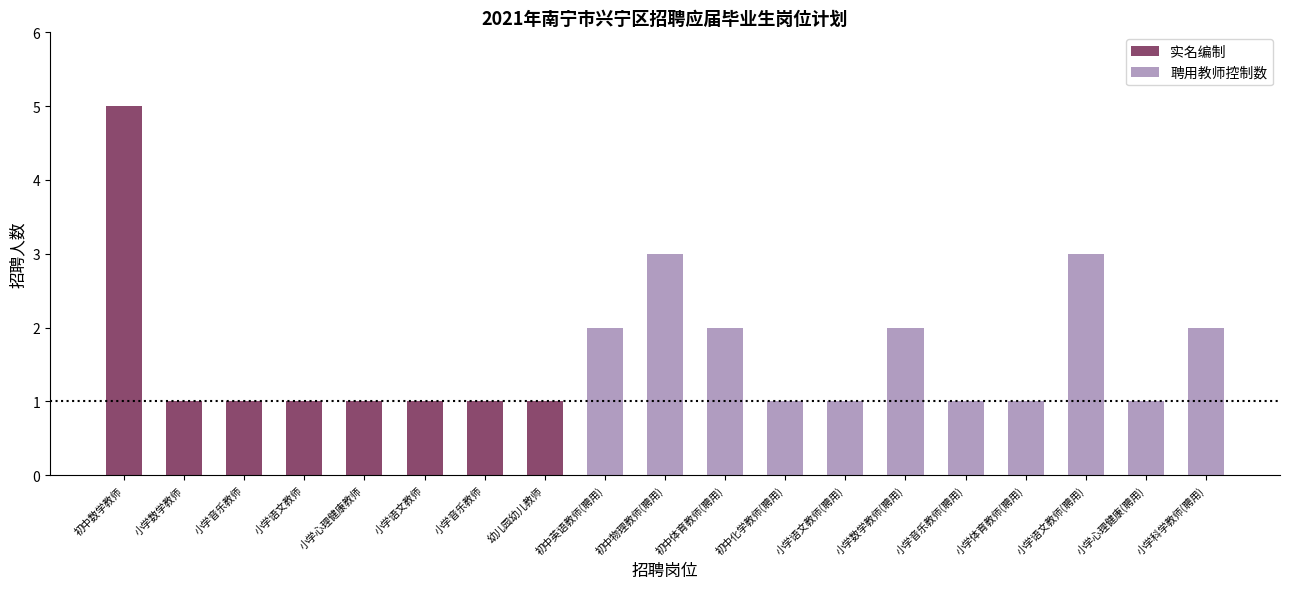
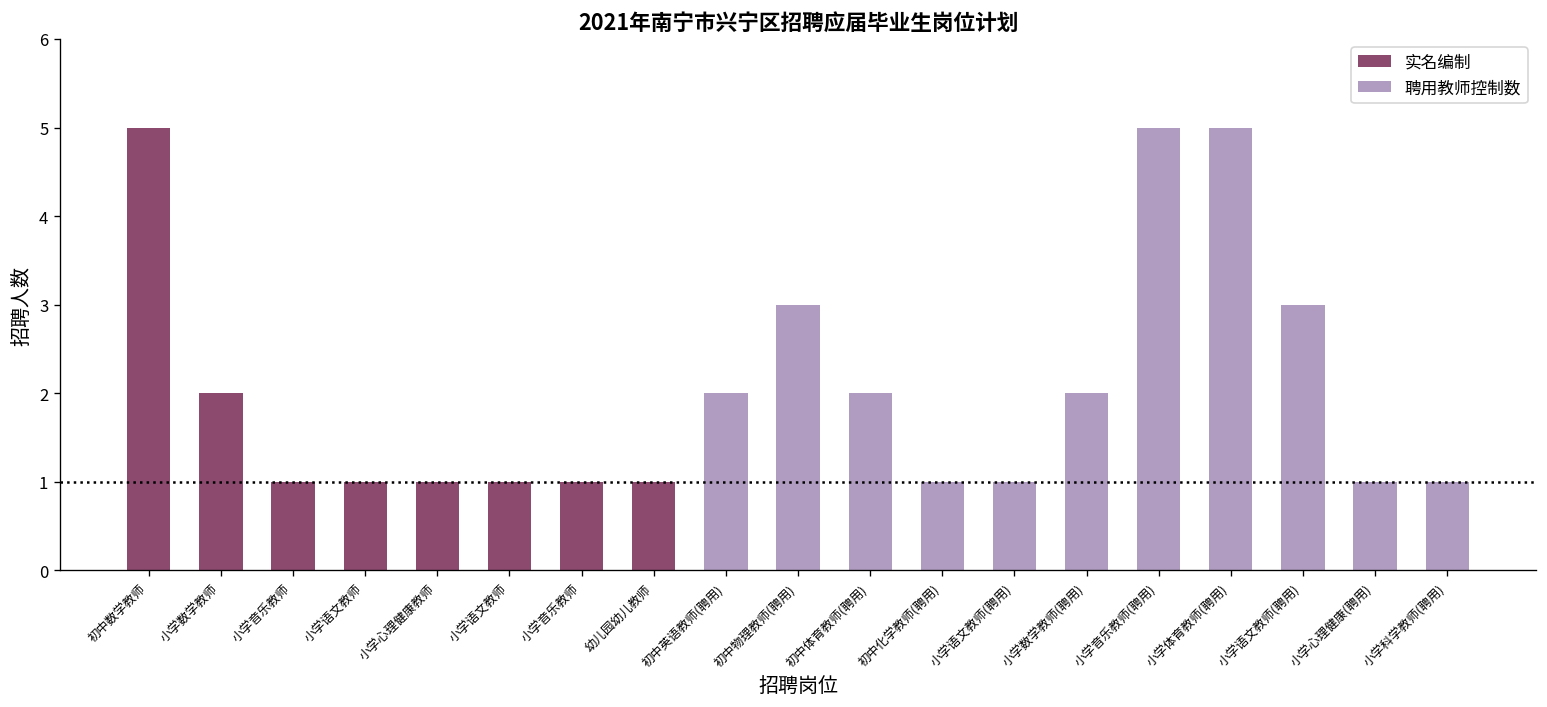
小学数学教师: 1 -> 2
小学音乐教师(聘用): 1 -> 5
小学体育教师(聘用): 1 -> 5
小学科学教师(聘用): 2 -> 1
